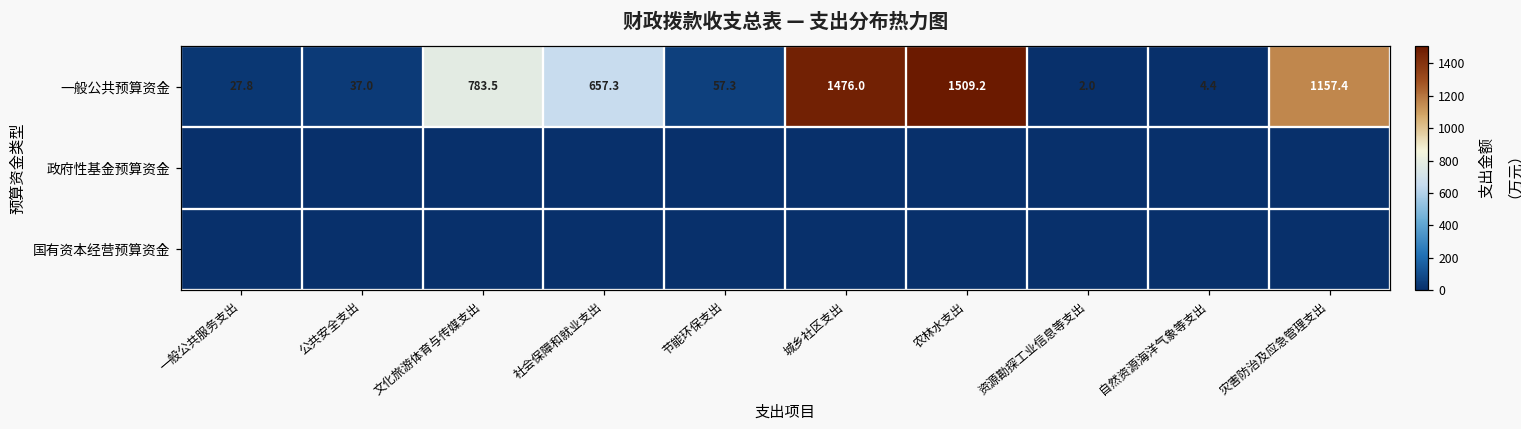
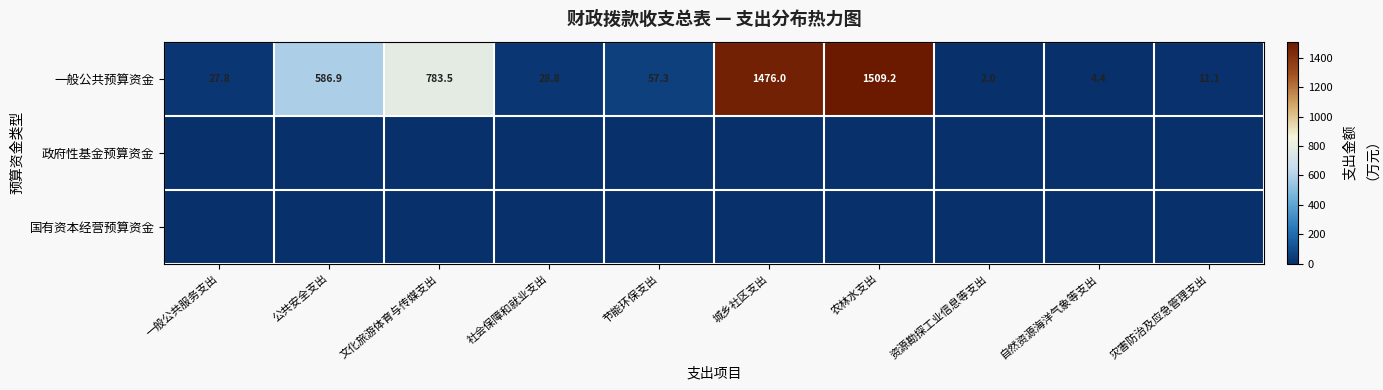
一般公共预算资金, 公共安全支出: 37.0 -> 586.9
一般公共预算资金, 社会保障和就业支出: 657.3 -> 28.8
一般公共预算资金, 灾害防治及应急管理支出: 1157.4 -> 11.1
